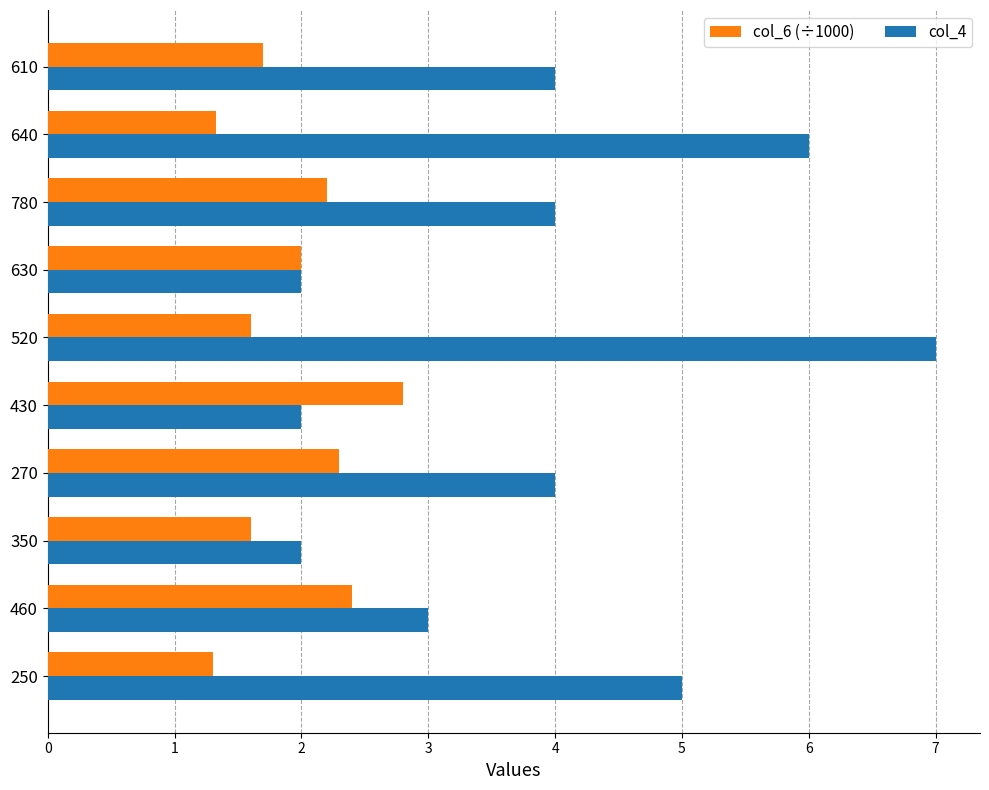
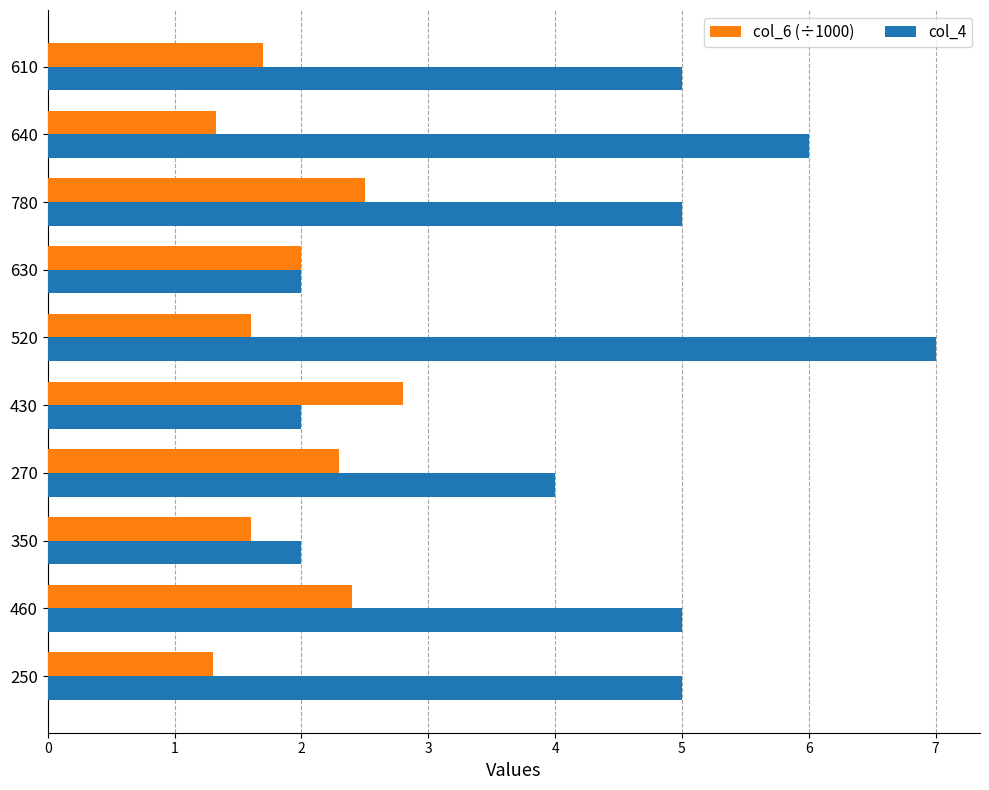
col_4, 610: 4 -> 5
col_6 (÷1000), 780: 2.20 -> 2.50
col_4, 780: 4 -> 5
col_4, 460: 3 -> 5
